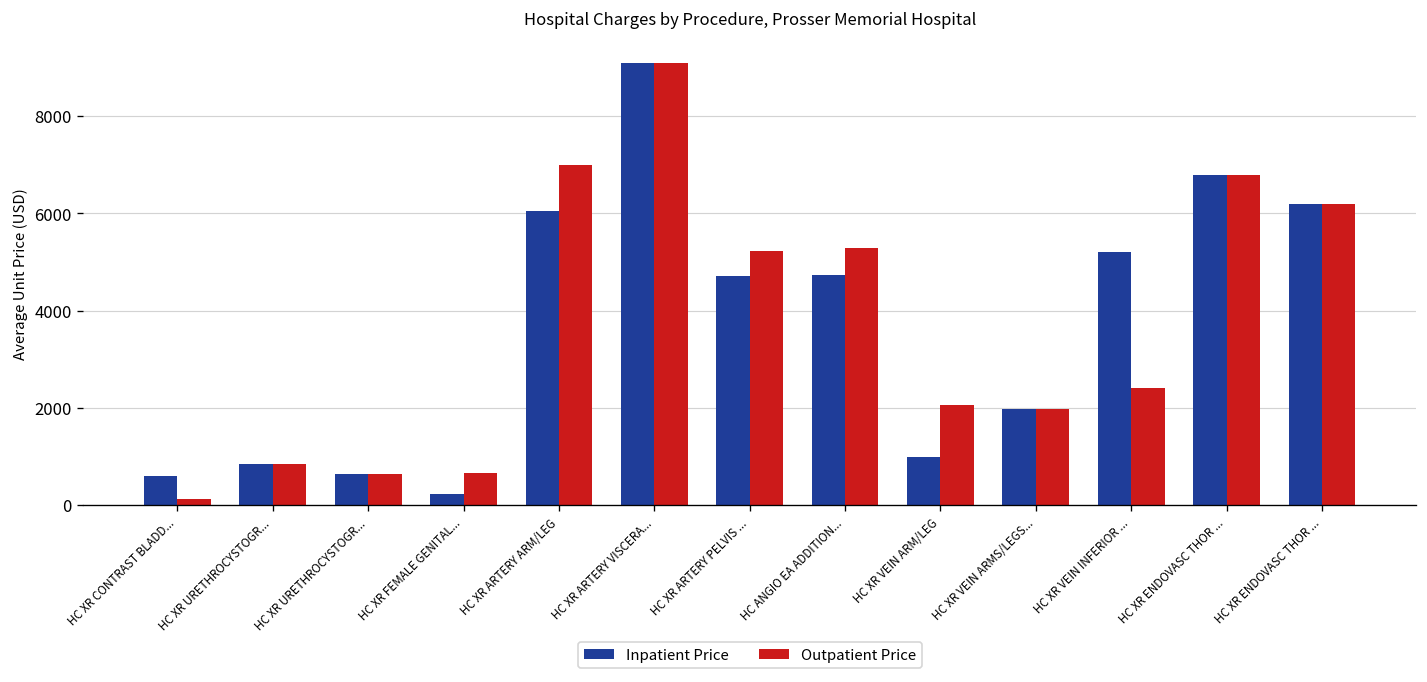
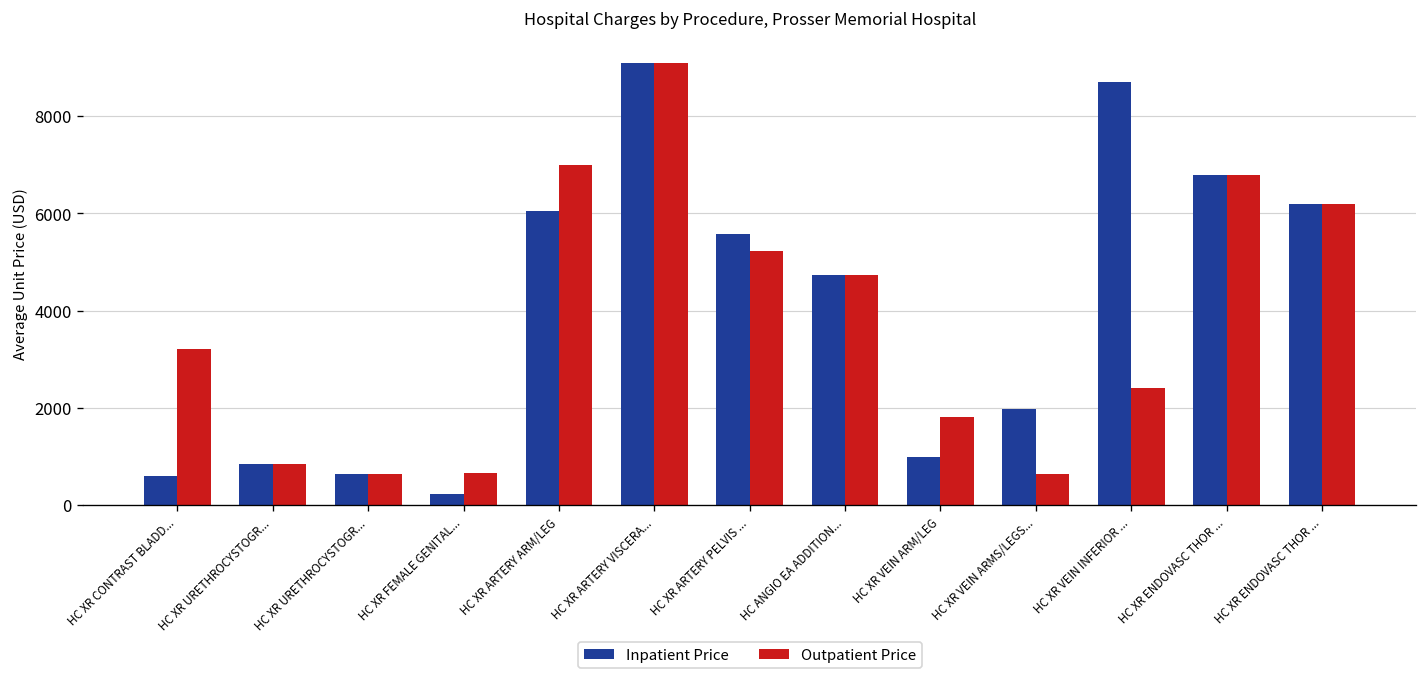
Outpatient Price, HC XR CONTRAST BLADD...: 100 -> 3200
Inpatient Price, HC XR ARTERY PELVIS ...: 4700 -> 5600
Outpatient Price, HC ANGIO EA ADDITION...: 5300 -> 4700
Outpatient Price, HC XR VEIN ARM/LEG: 2100 -> 1800
Outpatient Price, HC XR VEIN ARMS/LEGS...: 2000 -> 600
Inpatient Price, HC XR VEIN INFERIOR ...: 5200 -> 8700
